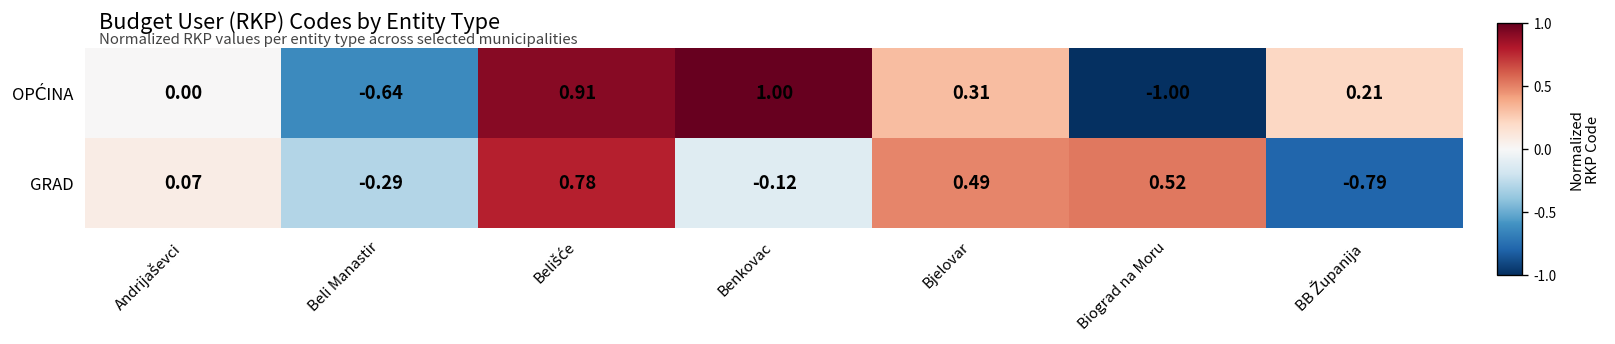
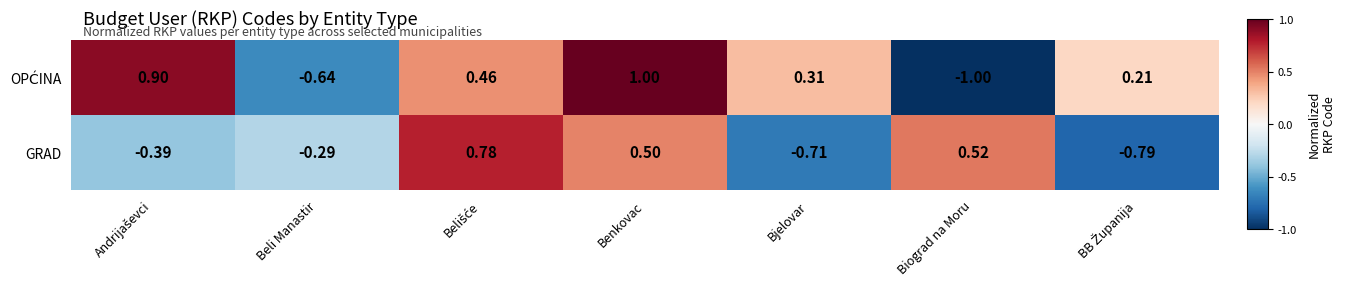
OPĆINA, Andrijaševci: 0.00 -> 0.90
OPĆINA, Belišće: 0.91 -> 0.46
GRAD, Andrijaševci: 0.07 -> -0.39
GRAD, Benkovac: -0.12 -> 0.50
GRAD, Bjelovar: 0.49 -> -0.71
